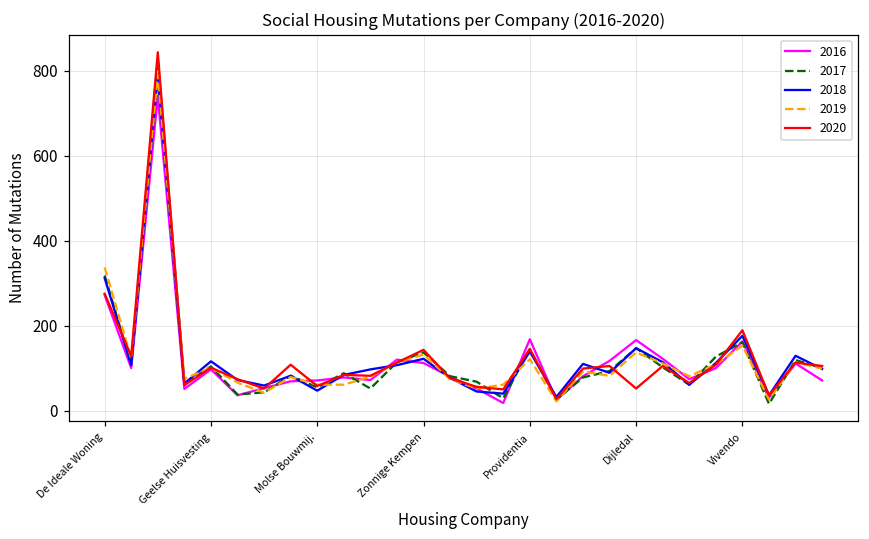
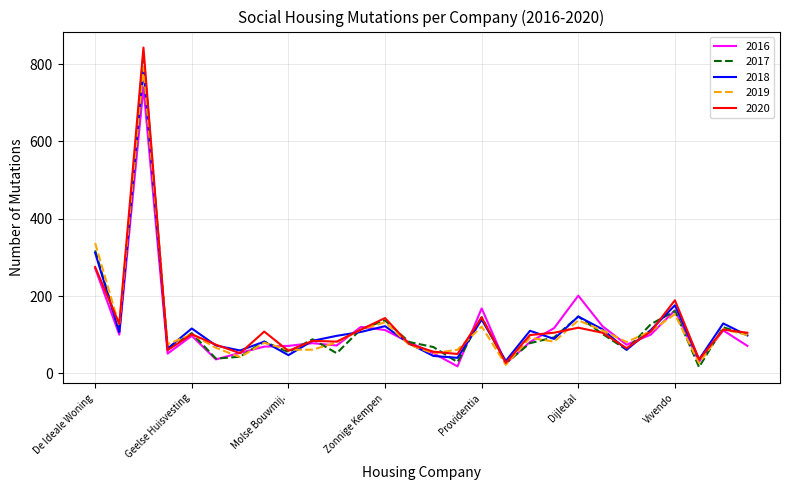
2016, Dijledal: 170 -> 200
2020, Dijledal: 50 -> 120
